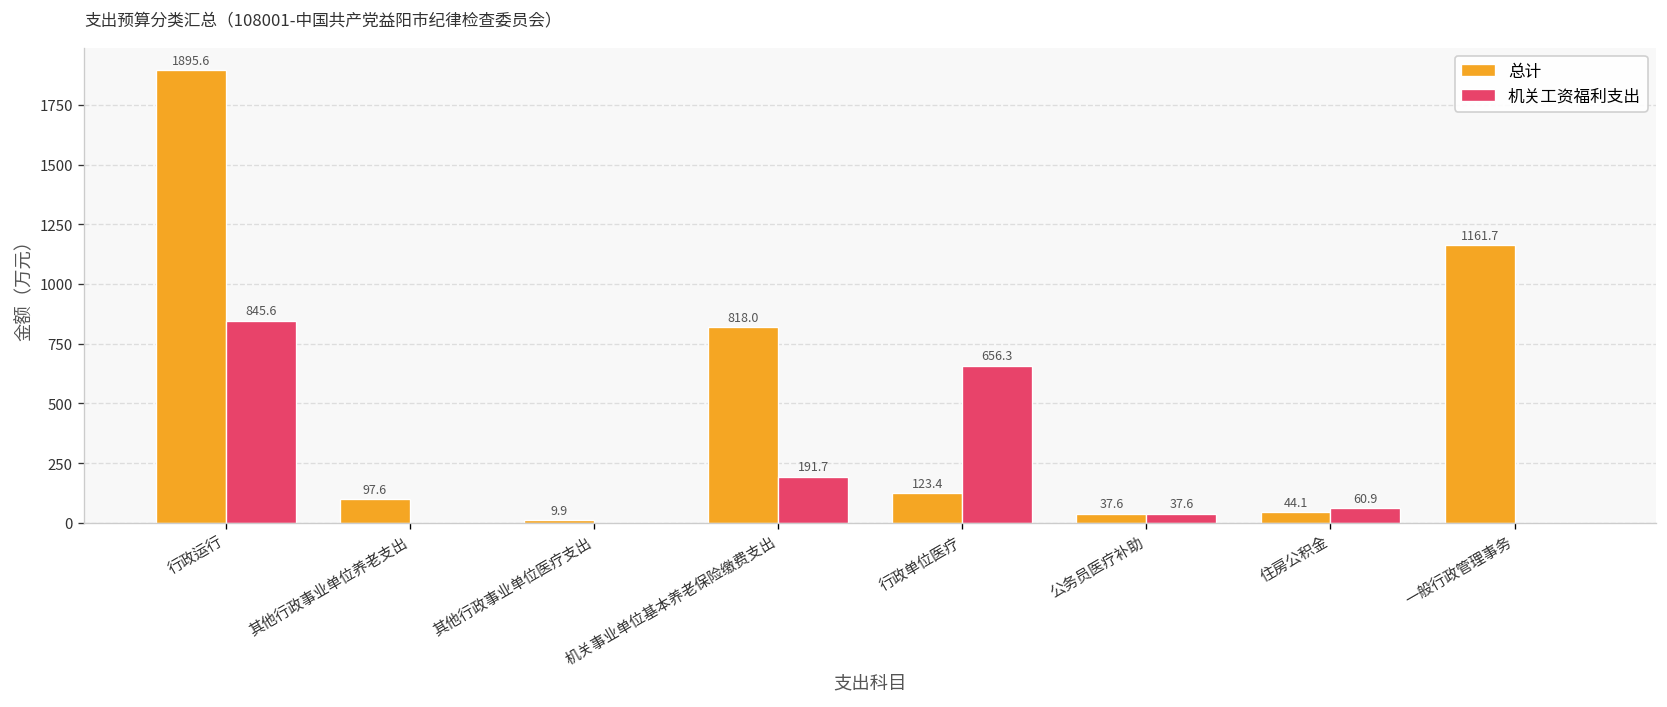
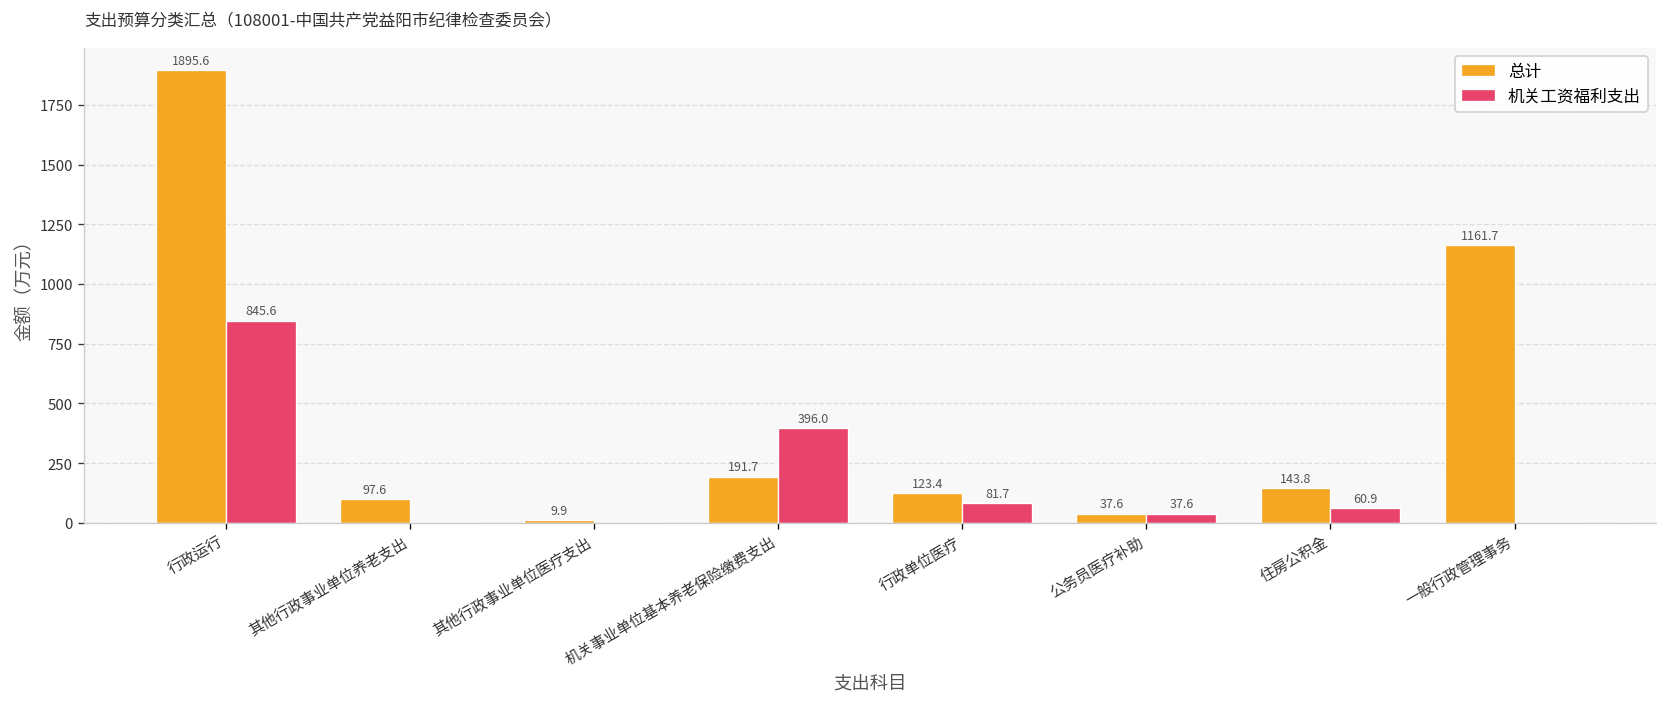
总计, 机关事业单位基本养老保险缴费支出: 818.0 -> 191.7
机关工资福利支出, 机关事业单位基本养老保险缴费支出: 191.7 -> 396.0
机关工资福利支出, 行政单位医疗: 656.3 -> 81.7
总计, 住房公积金: 44.1 -> 143.8
